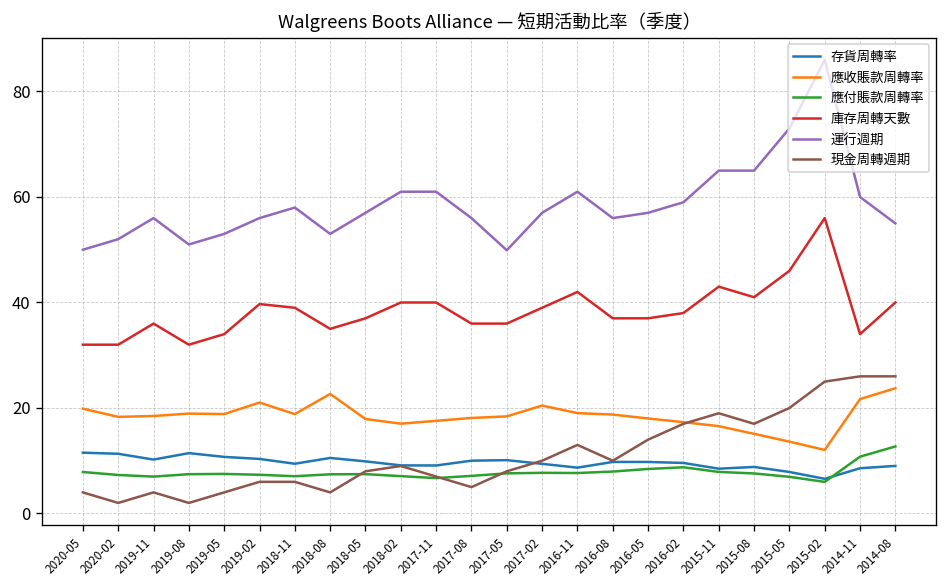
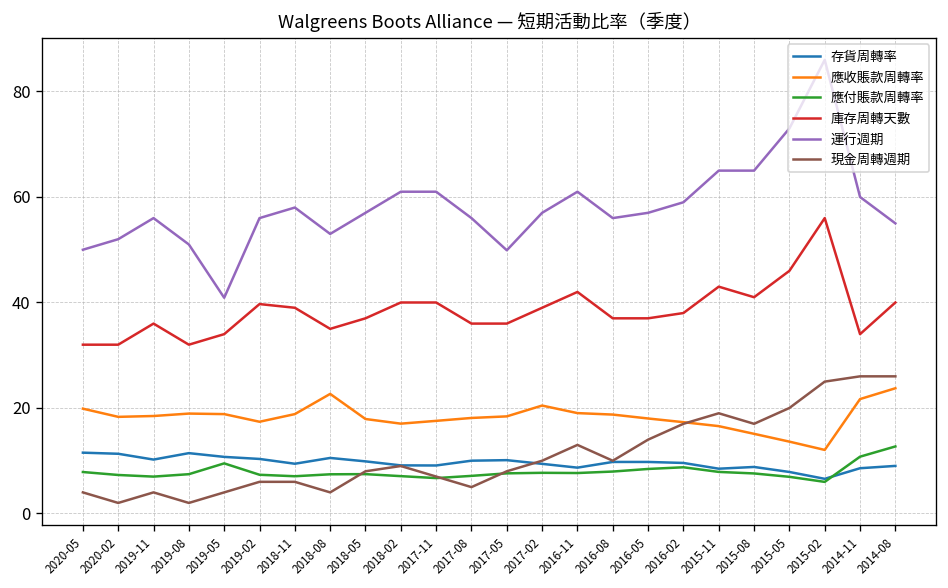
應付賬款周轉率, 2019-05: 8 -> 10
運行週期, 2019-05: 53 -> 41
應收賬款周轉率, 2019-02: 21 -> 17
